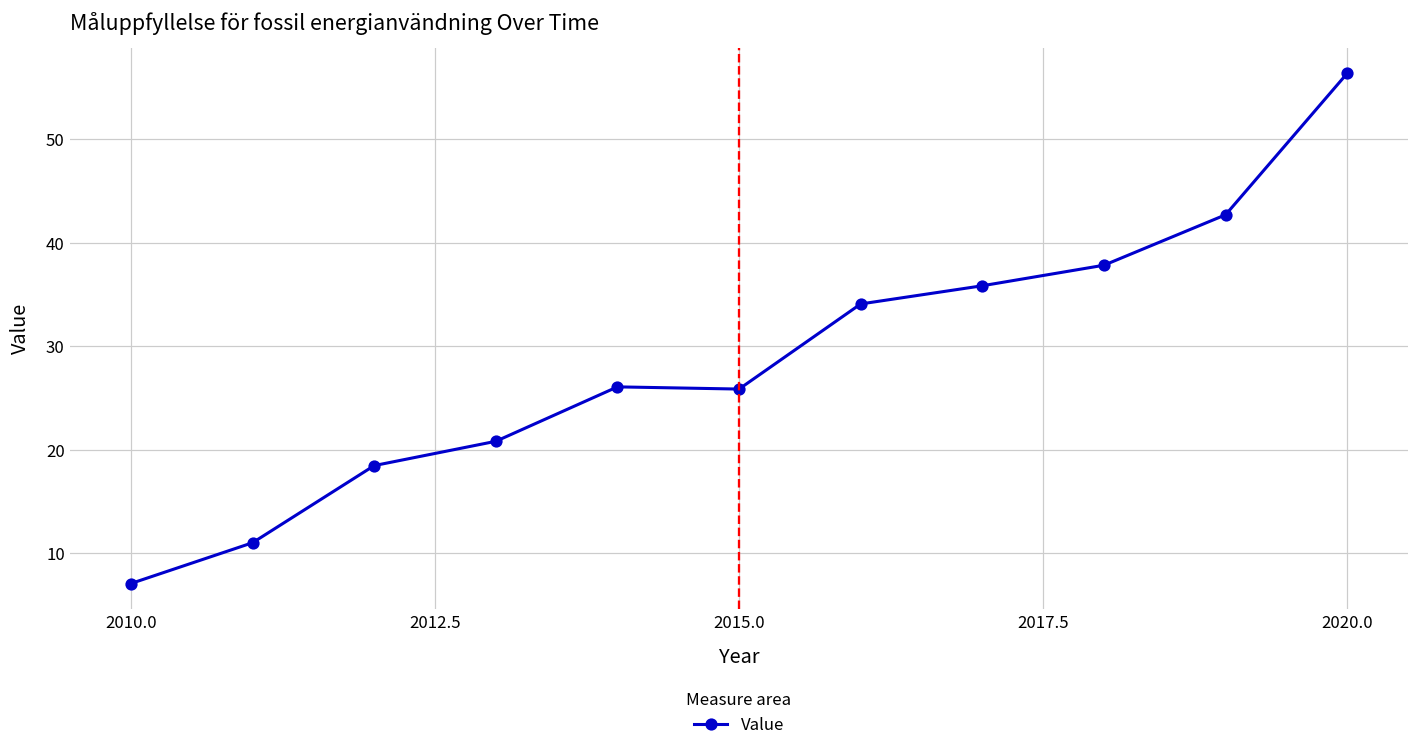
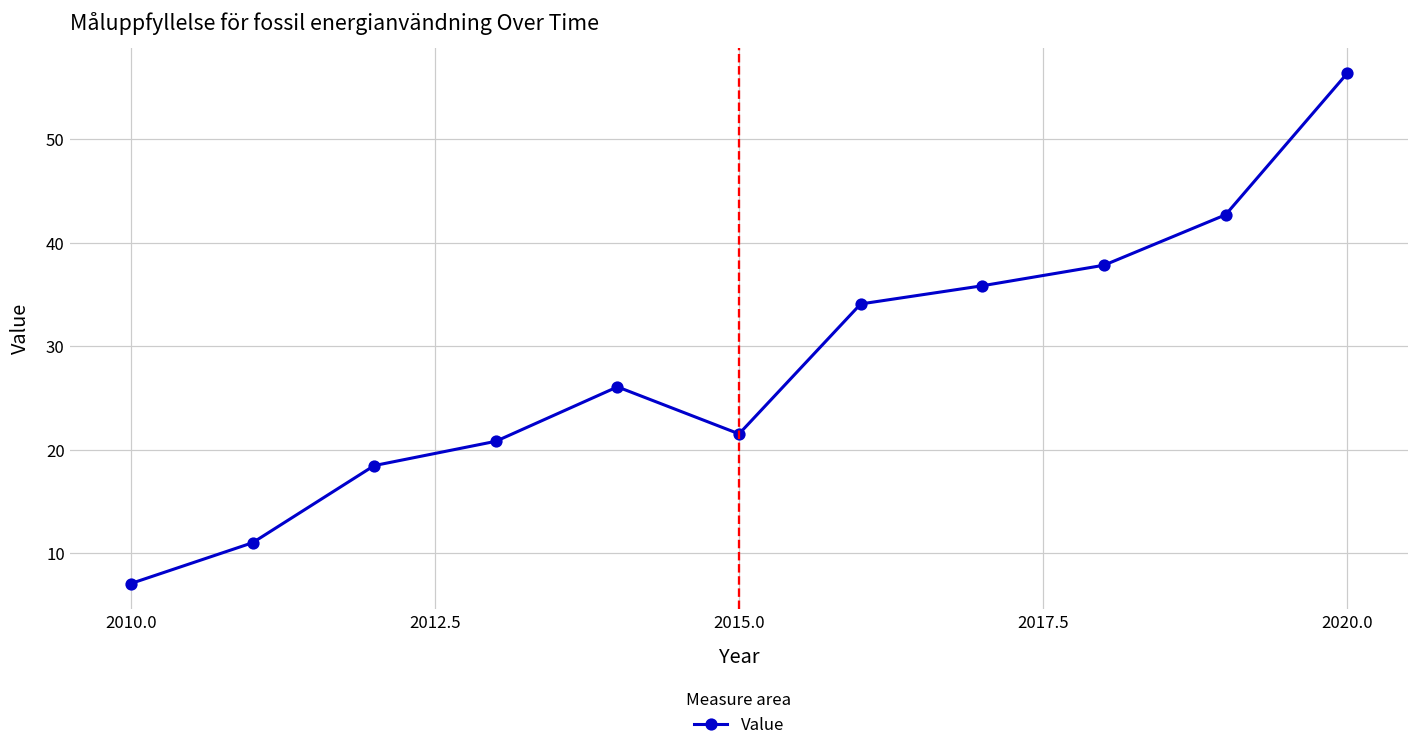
2015.0: 26 -> 22
